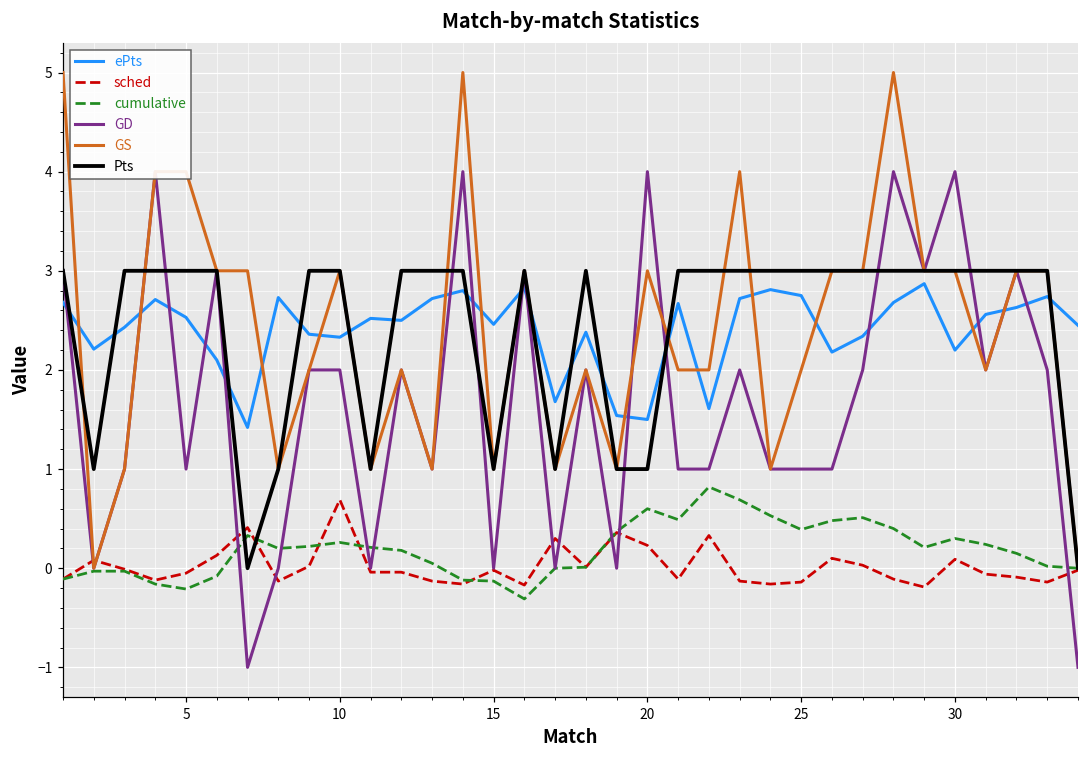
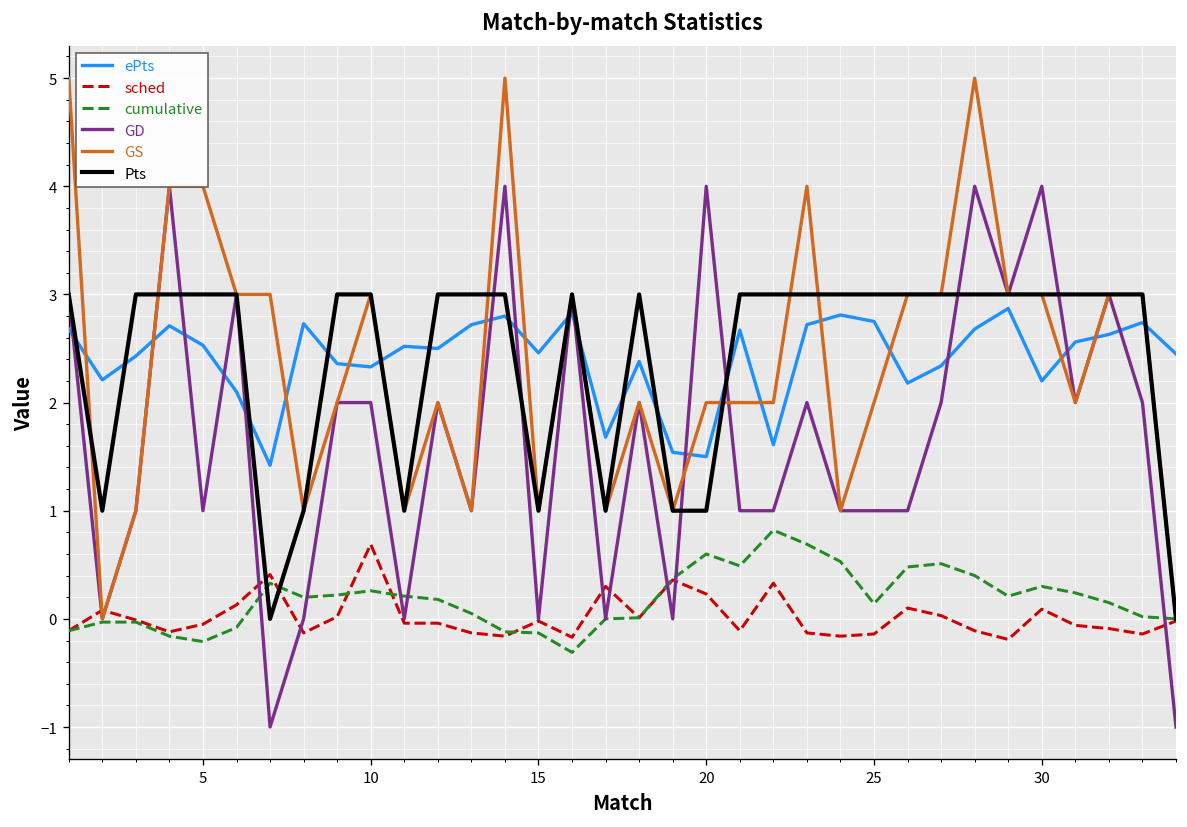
GS, 20: 3 -> 2
cumulative, 25: 0.4 -> 0.1
